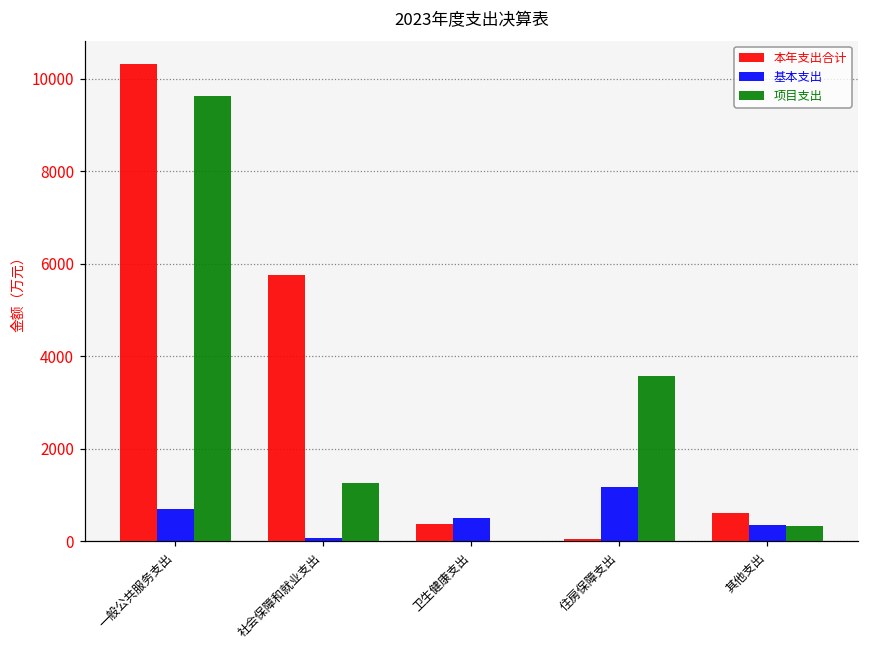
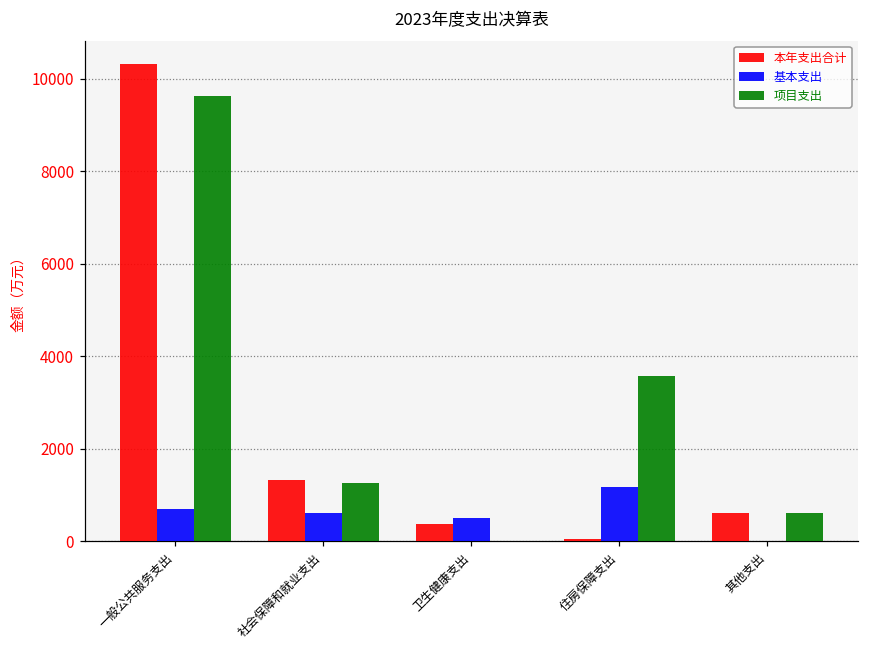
本年支出合计, 社会保障和就业支出: 5700 -> 1300
基本支出, 社会保障和就业支出: 100 -> 600
基本支出, 其他支出: 300 -> 0
项目支出, 其他支出: 300 -> 600
